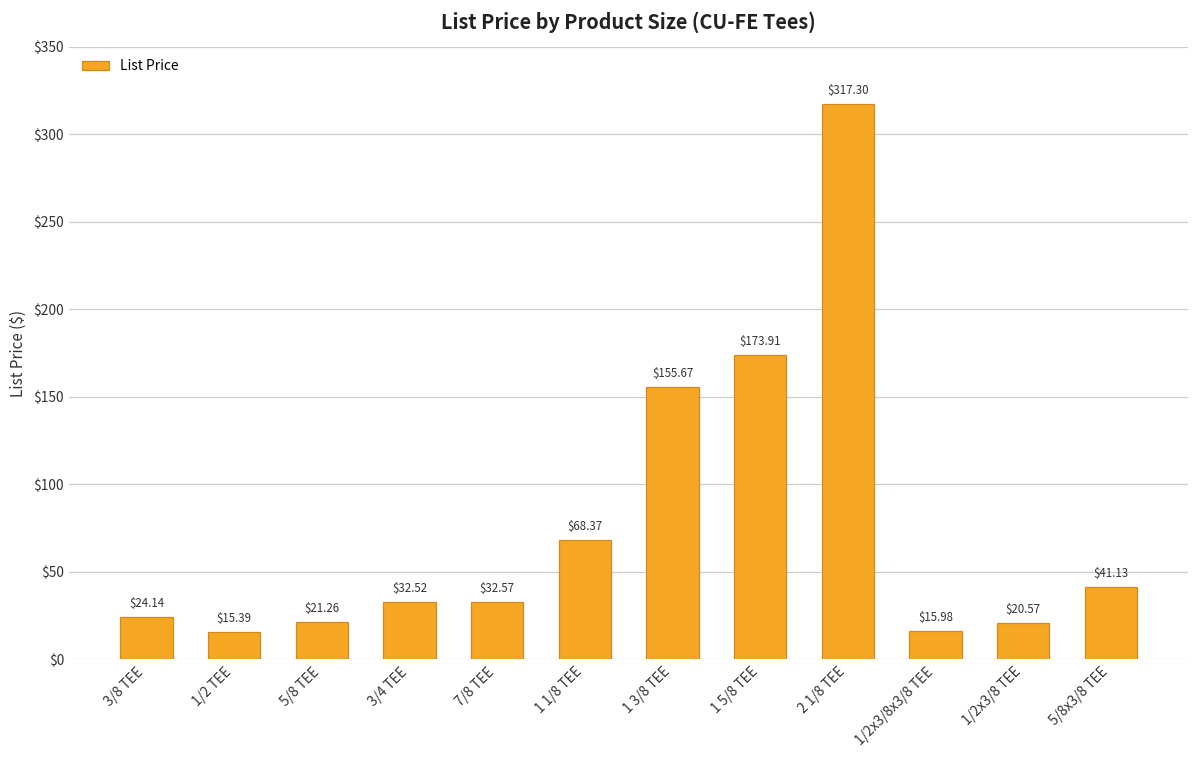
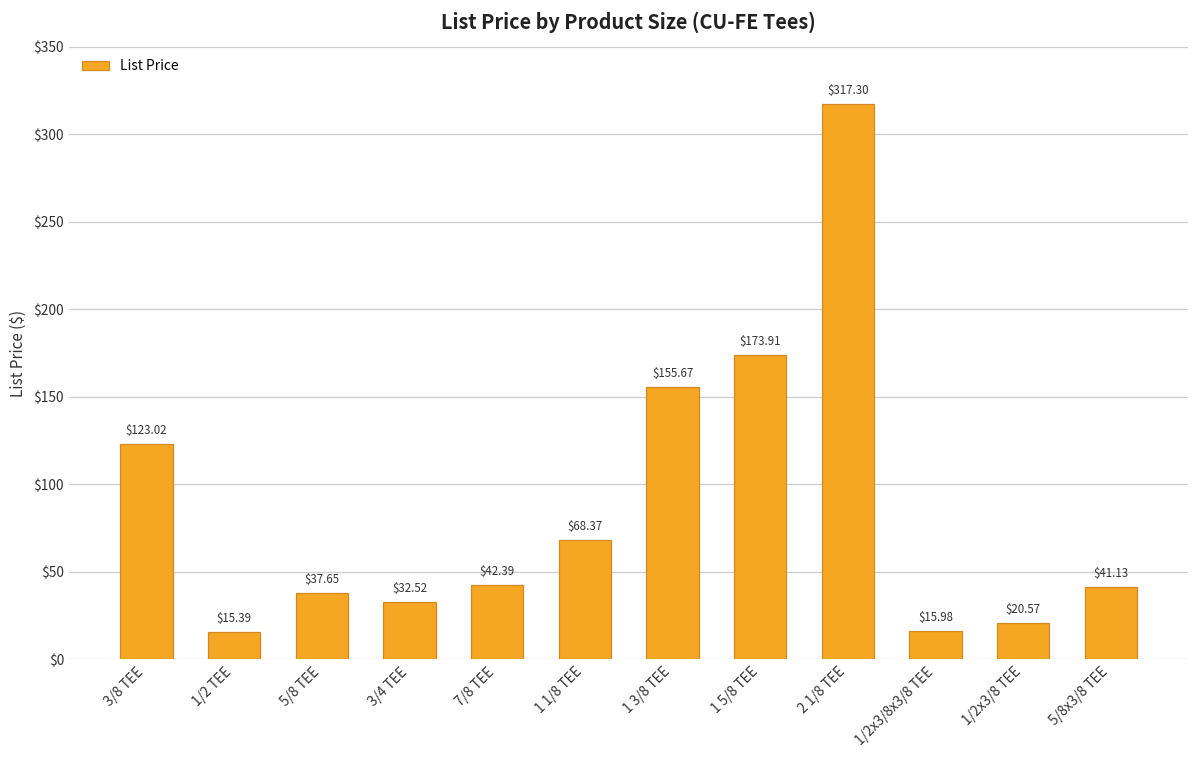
3/8 TEE: $24.14 -> $123.02
5/8 TEE: $21.26 -> $37.65
7/8 TEE: $32.57 -> $42.39
